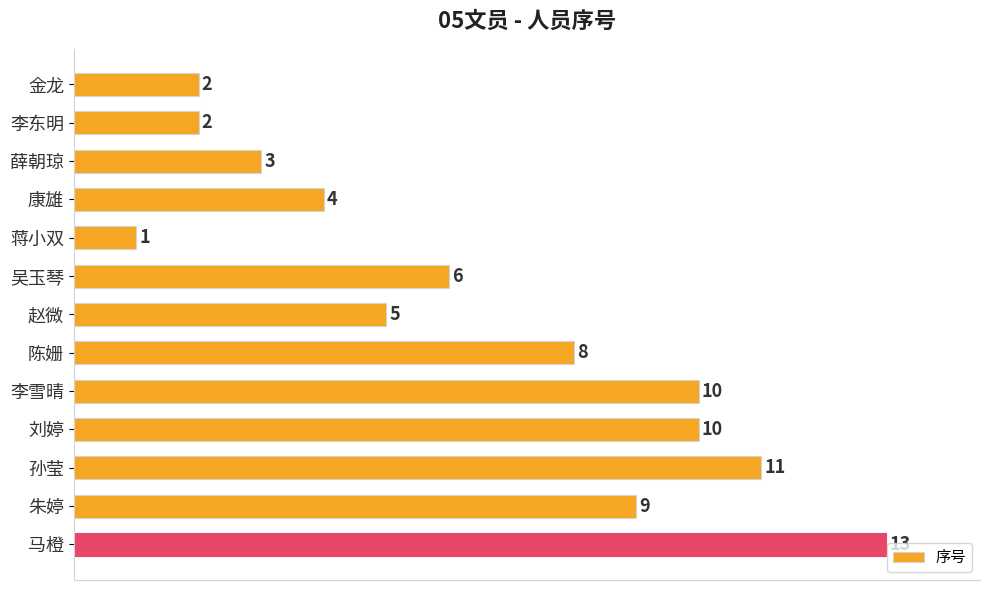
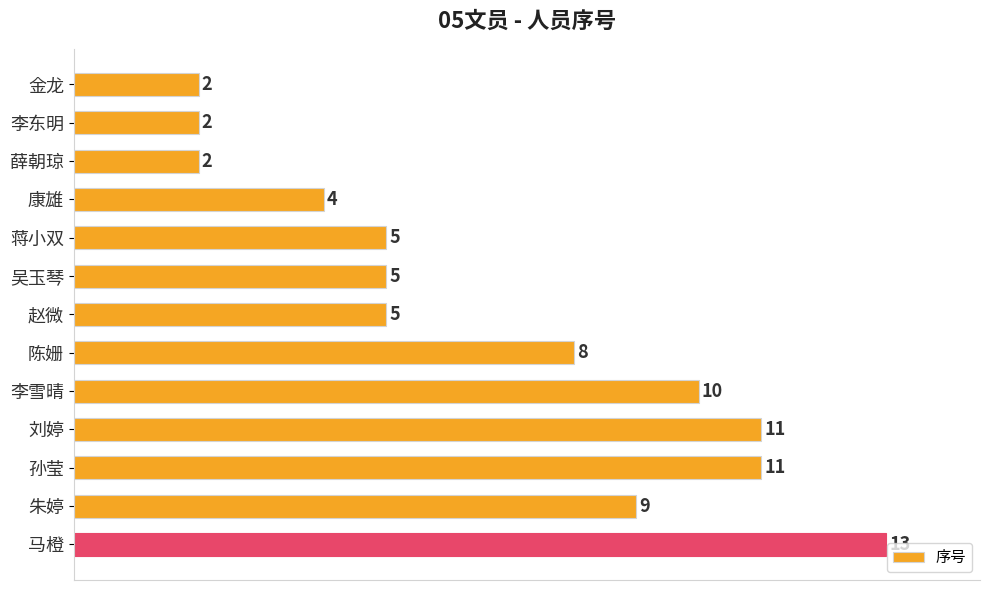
薛朝琼: 3 -> 2
蒋小双: 1 -> 5
吴玉琴: 6 -> 5
刘婷: 10 -> 11
